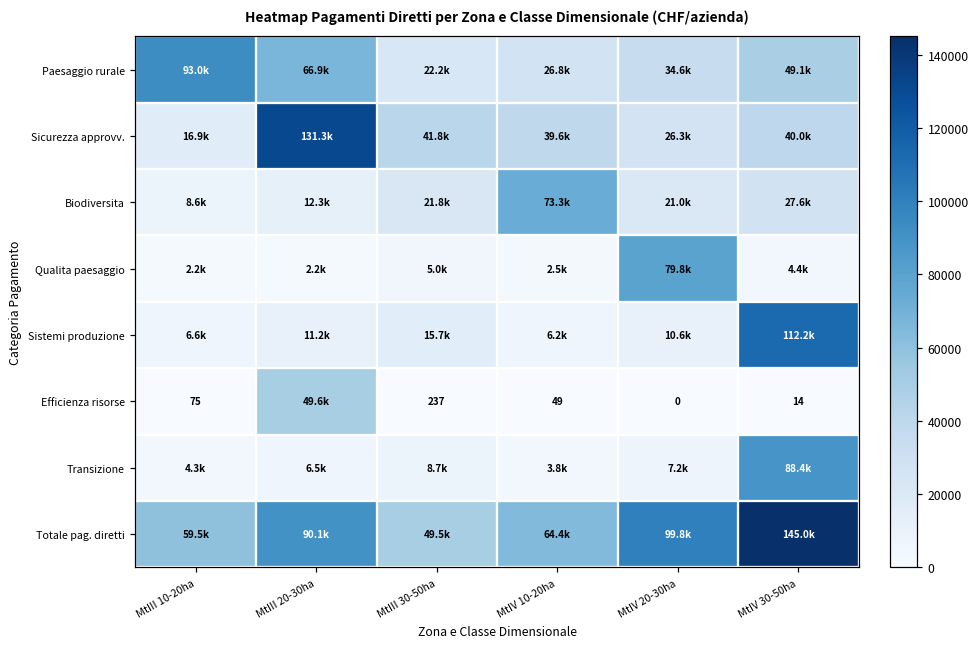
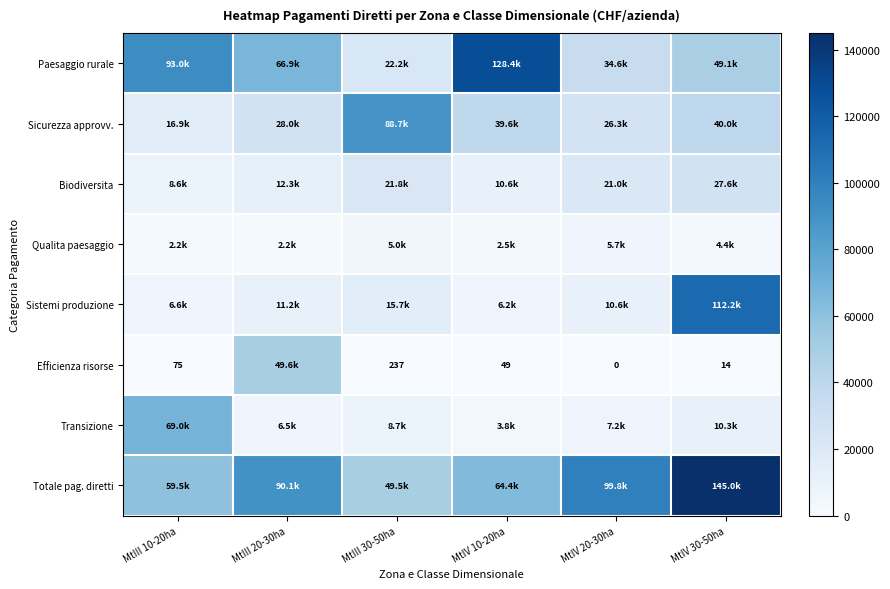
Paesaggio rurale, MtIV 10-20ha: 26.8k -> 128.4k
Sicurezza approvv., MtIII 20-30ha: 131.3k -> 28.0k
Sicurezza approvv., MtIII 30-50ha: 41.8k -> 88.7k
Biodiversita, MtIV 10-20ha: 73.3k -> 10.6k
Qualita paesaggio, MtIV 20-30ha: 79.8k -> 5.7k
Transizione, MtIII 10-20ha: 4.3k -> 69.0k
Transizione, MtIV 30-50ha: 88.4k -> 10.3k
